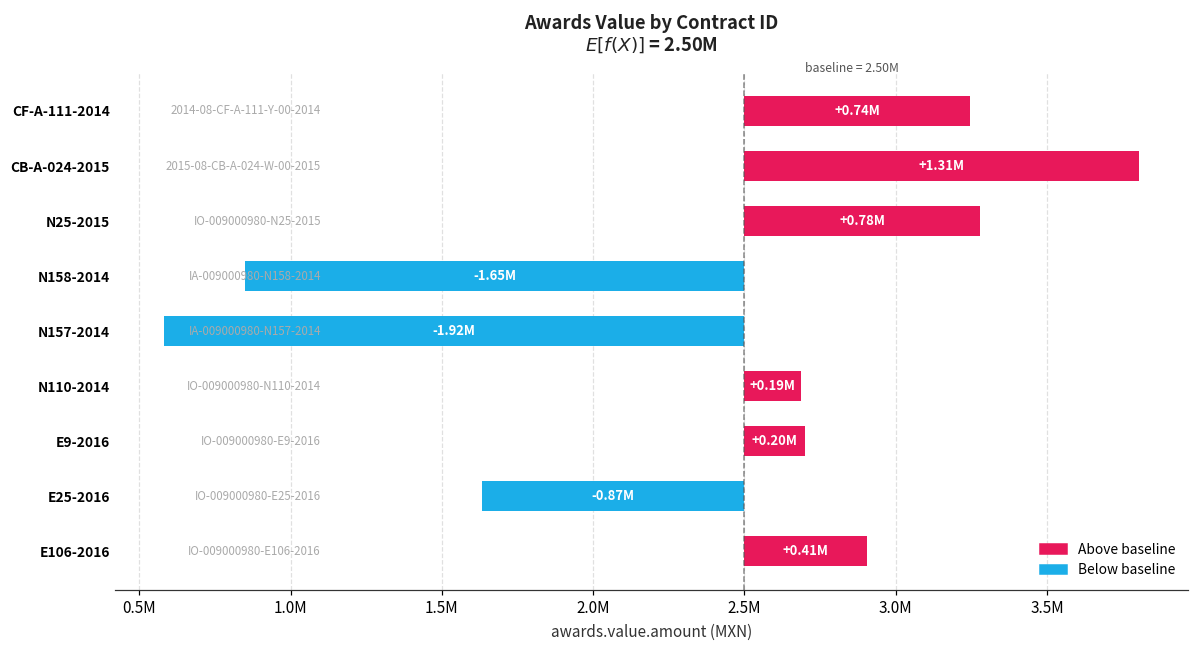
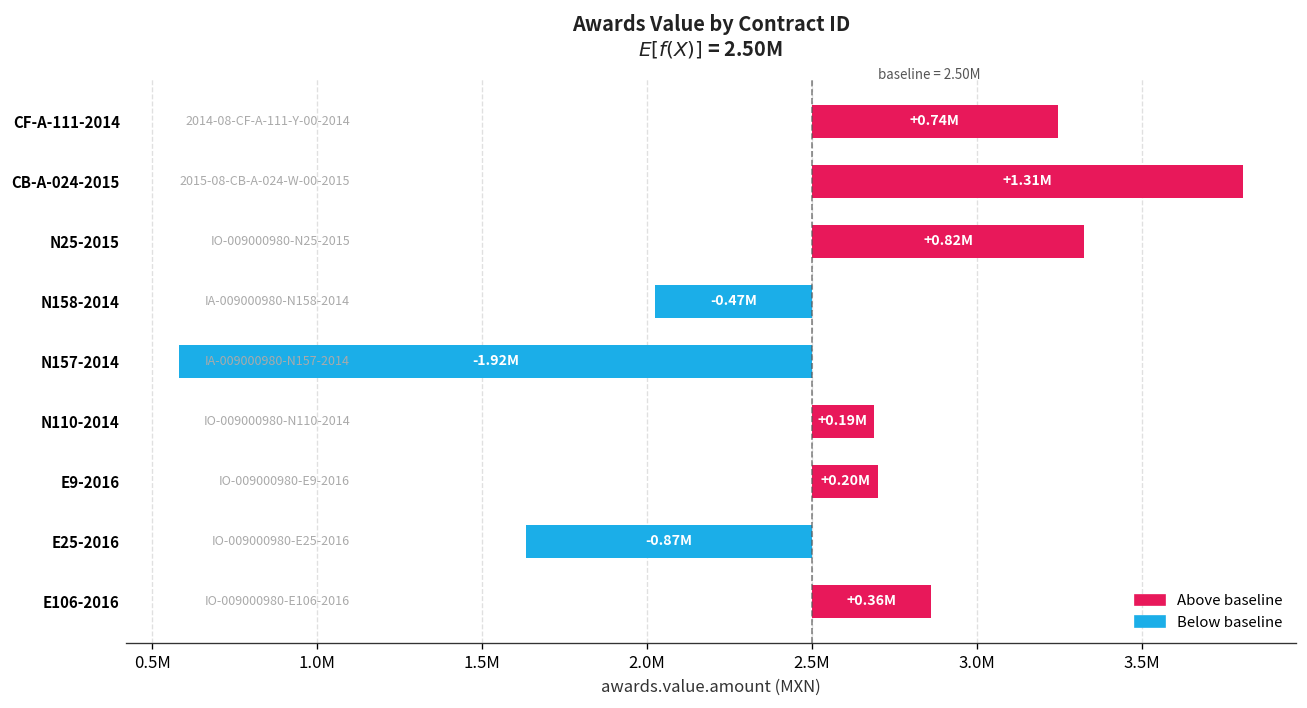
N25-2015: +0.78M -> +0.82M
N158-2014: -1.65M -> -0.47M
E106-2016: +0.41M -> +0.36M
